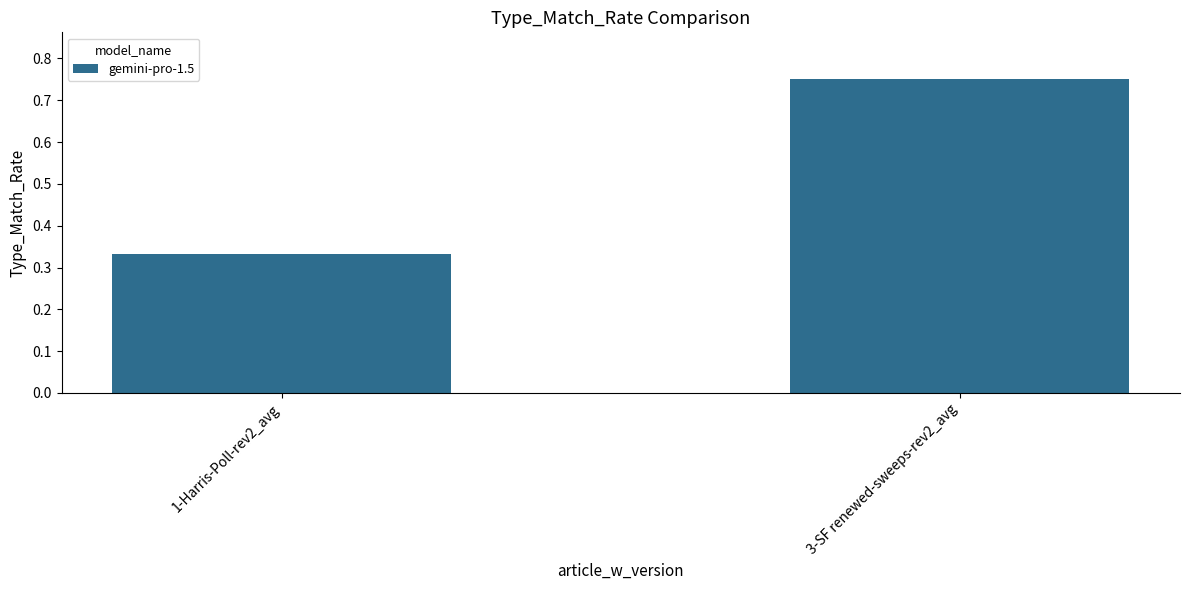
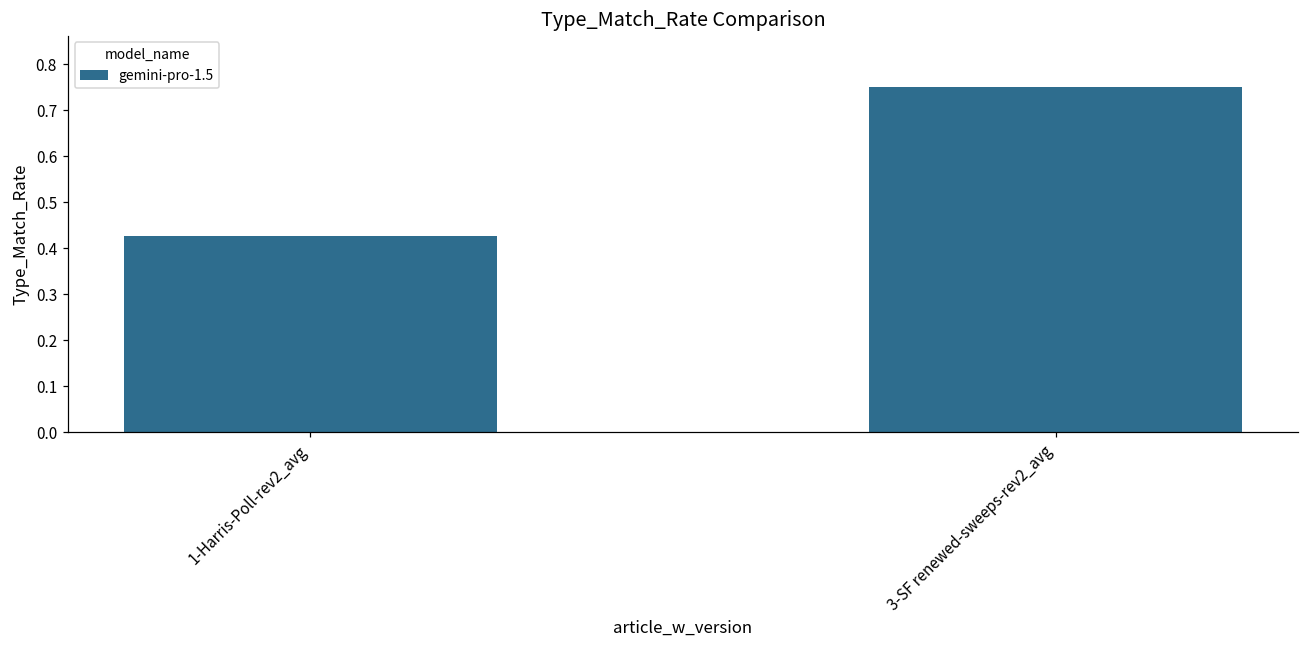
1-Harris-Poll-rev2_avg: 0.33 -> 0.43
